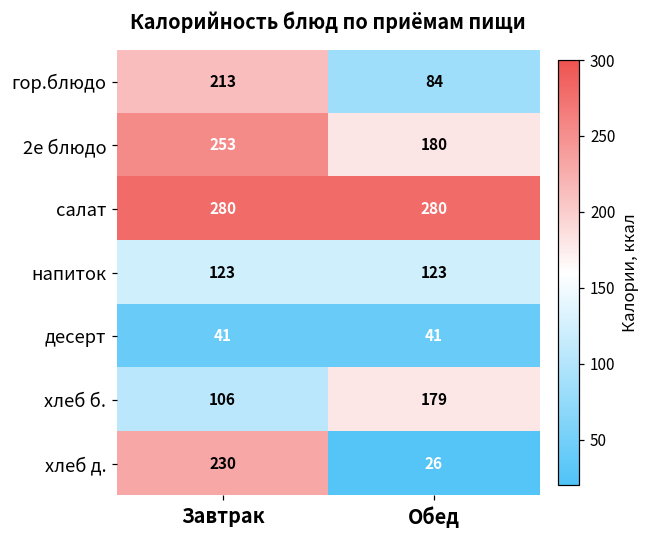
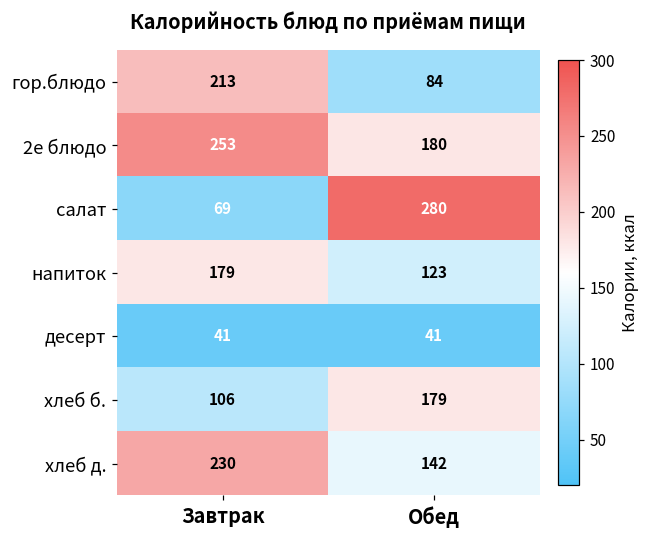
салат, Завтрак: 280 -> 69
напиток, Завтрак: 123 -> 179
хлеб д., Обед: 26 -> 142
